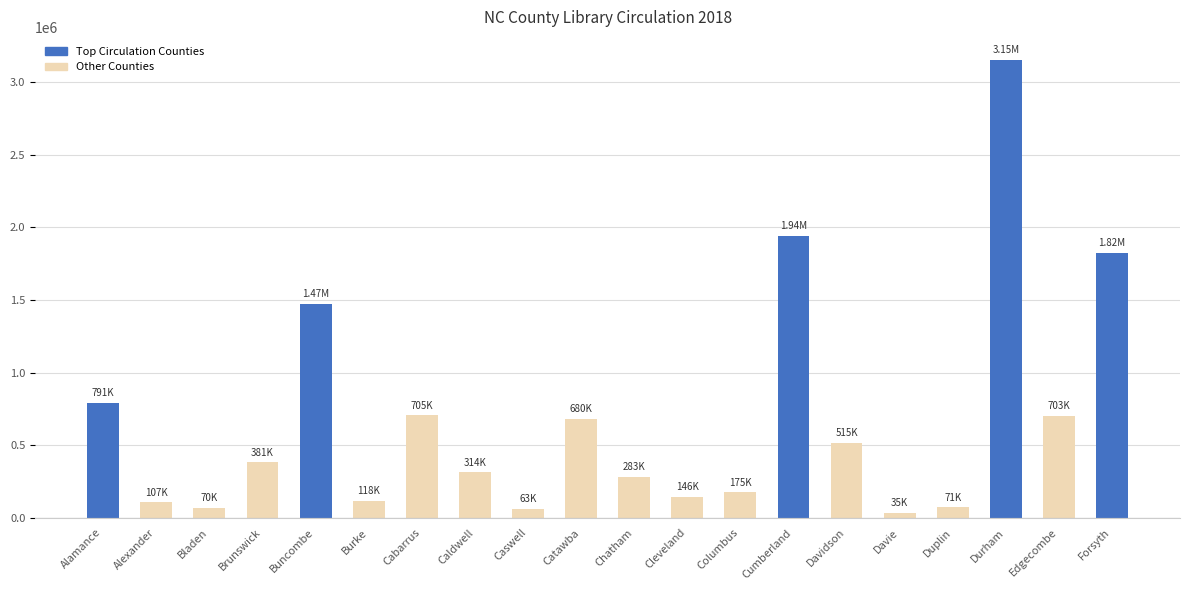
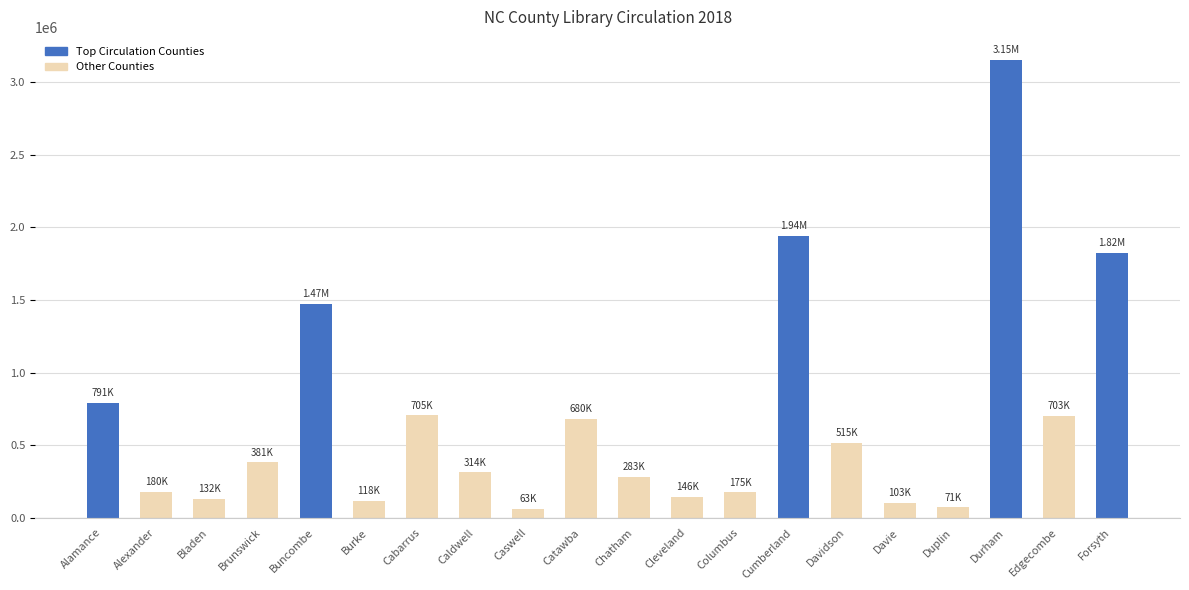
Alexander: 107K -> 180K
Bladen: 70K -> 132K
Davie: 35K -> 103K
